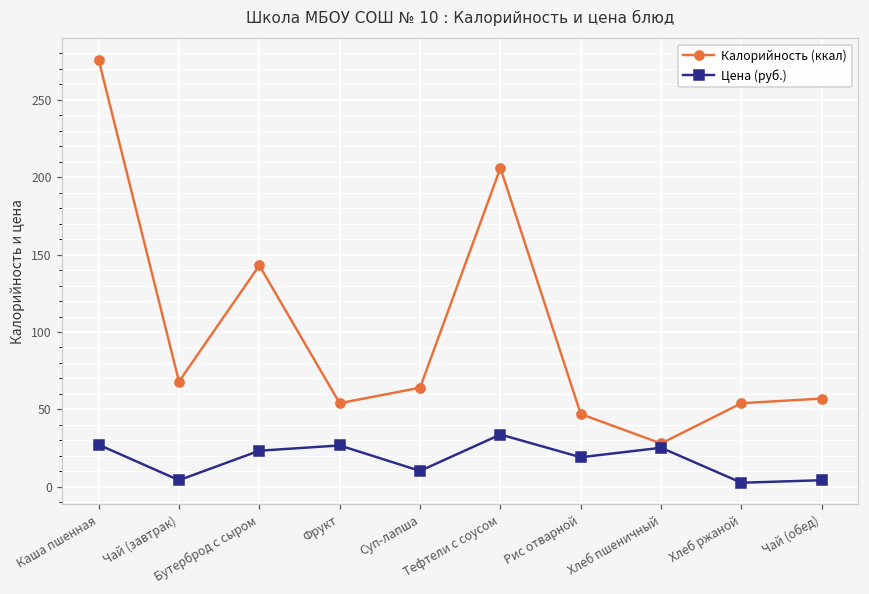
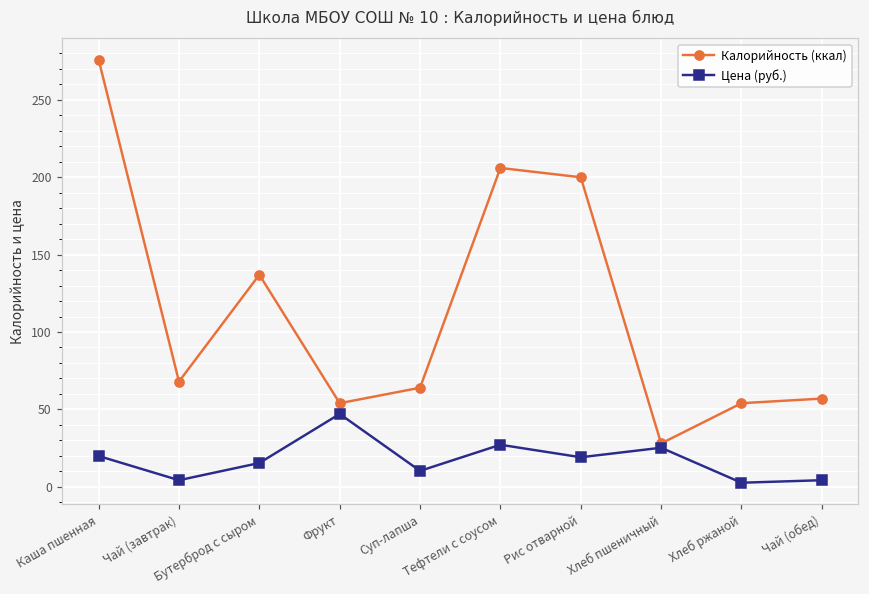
Цена (руб.), Каша пшенная: 27 -> 20
Калорийность (ккал), Бутерброд с сыром: 143 -> 137
Цена (руб.), Бутерброд с сыром: 23 -> 15
Цена (руб.), Фрукт: 27 -> 47
Цена (руб.), Тефтели с соусом: 34 -> 27
Калорийность (ккал), Рис отварной: 47 -> 200
